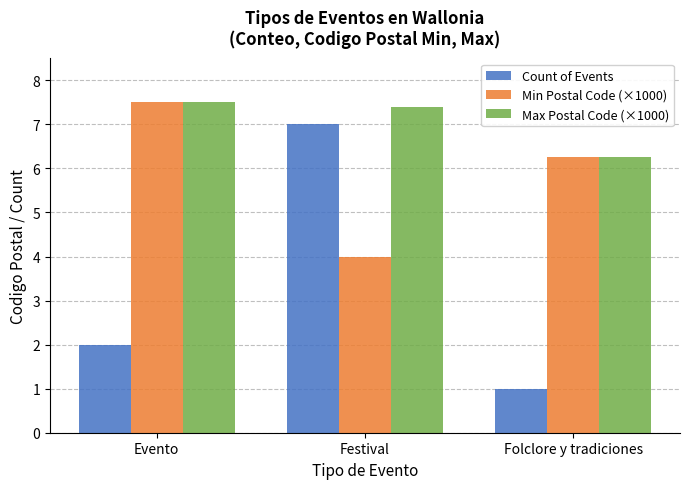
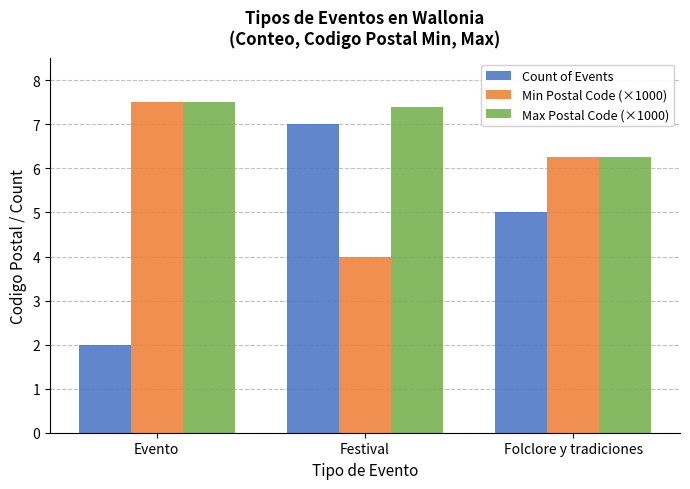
Count of Events, Folclore y tradiciones: 1 -> 5
